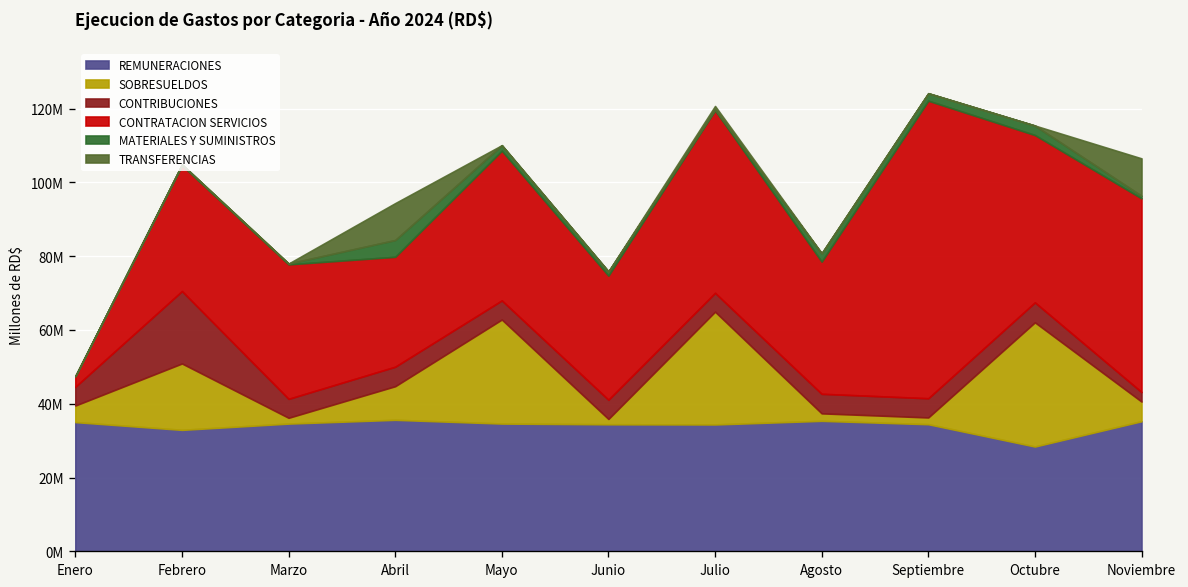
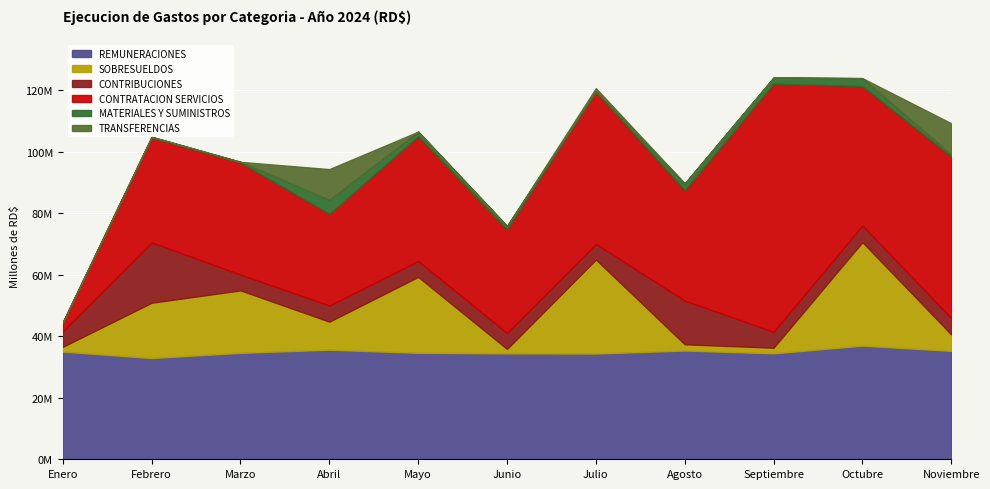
SOBRESUELDOS, Enero: 4000000 -> 2000000
SOBRESUELDOS, Marzo: 2000000 -> 20000000
SOBRESUELDOS, Mayo: 28000000 -> 25000000
CONTRIBUCIONES, Agosto: 5000000 -> 14000000
REMUNERACIONES, Octubre: 28000000 -> 37000000
CONTRIBUCIONES, Noviembre: 3000000 -> 5000000
